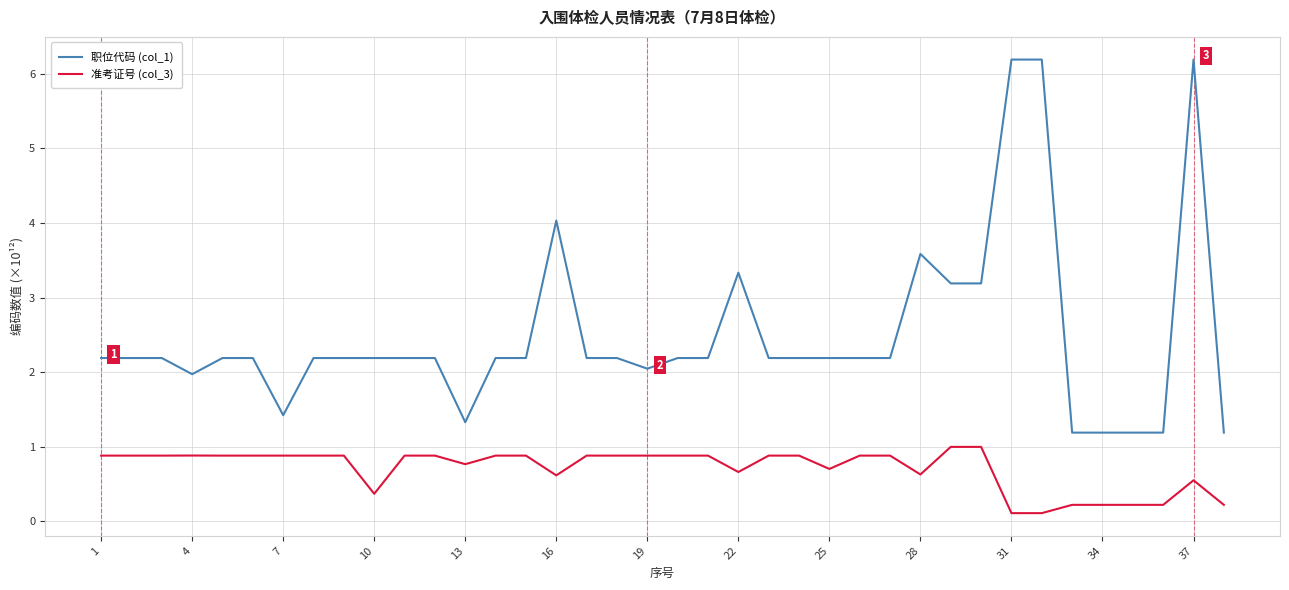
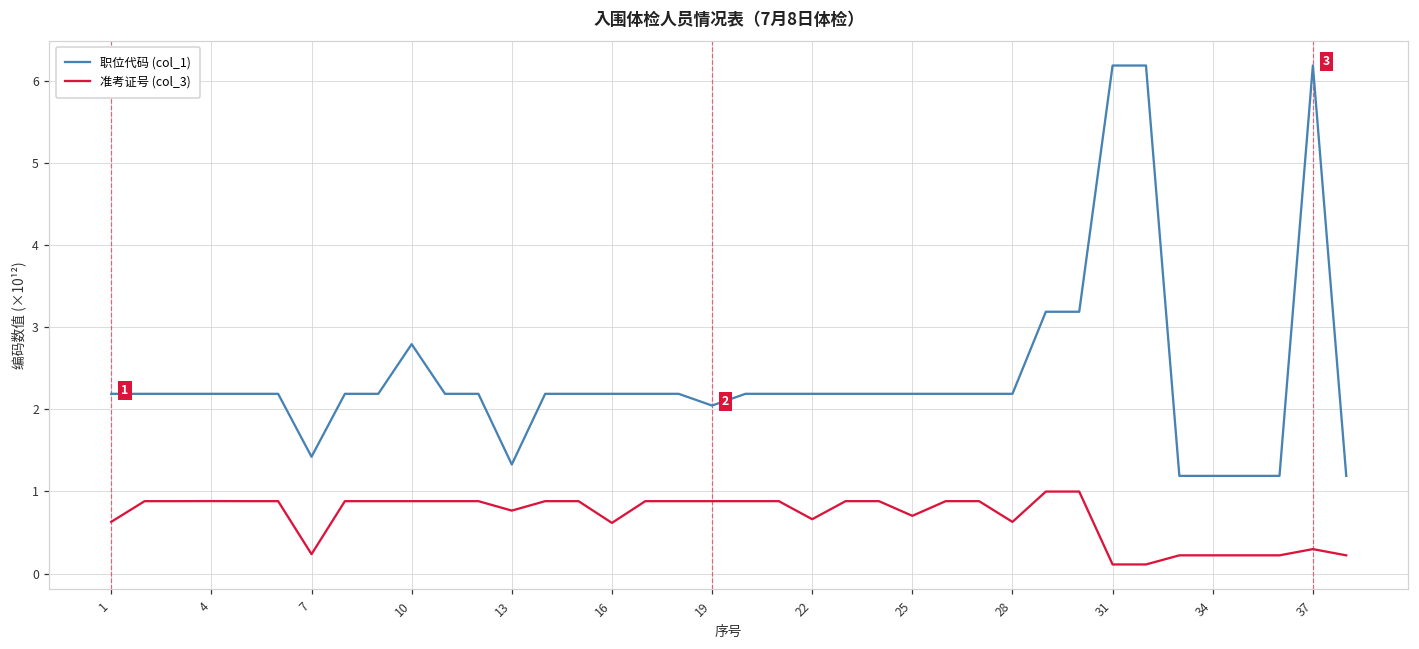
准考证号 (col_3), 1: 0.9 -> 0.6
职位代码 (col_1), 4: 2.0 -> 2.2
准考证号 (col_3), 7: 0.9 -> 0.2
职位代码 (col_1), 10: 2.2 -> 2.8
准考证号 (col_3), 10: 0.4 -> 0.9
职位代码 (col_1), 16: 4.0 -> 2.2
职位代码 (col_1), 22: 3.3 -> 2.2
职位代码 (col_1), 28: 3.6 -> 2.2
准考证号 (col_3), 37: 0.6 -> 0.3
